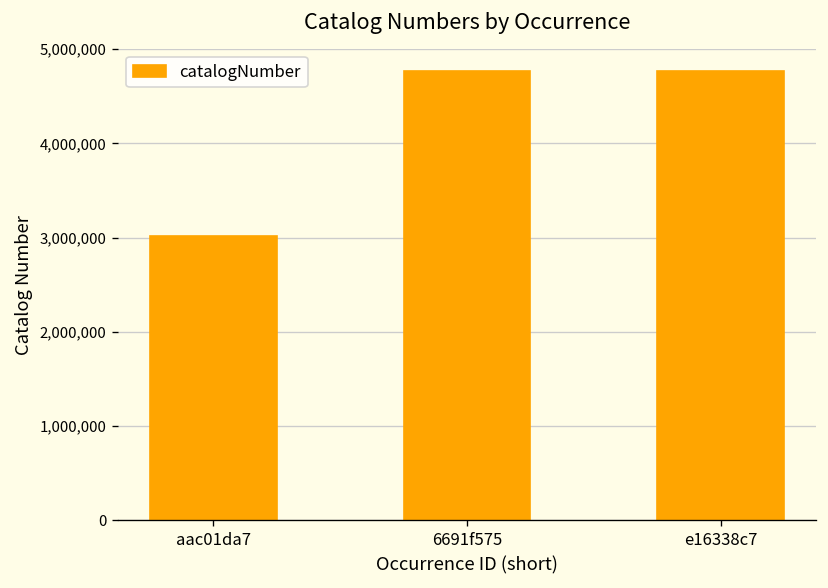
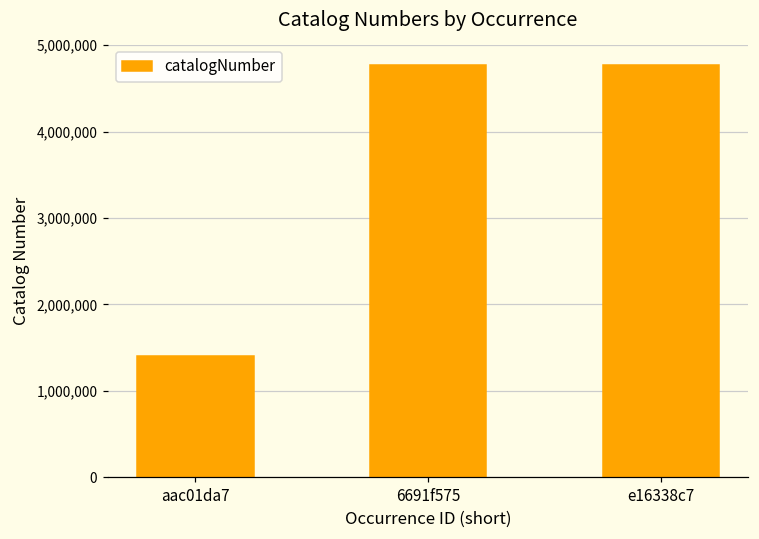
aac01da7: 3,000,000 -> 1,400,000
